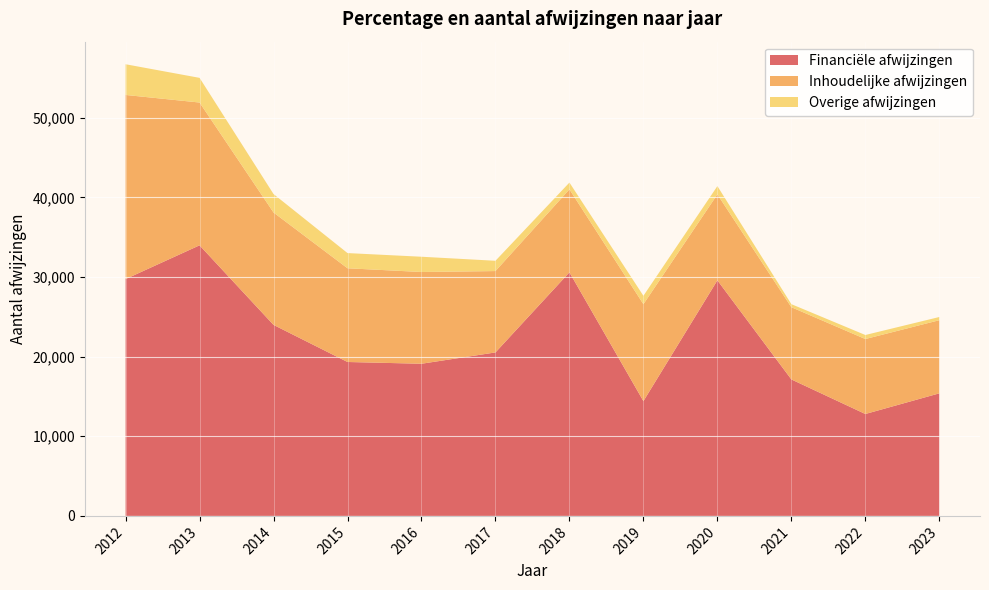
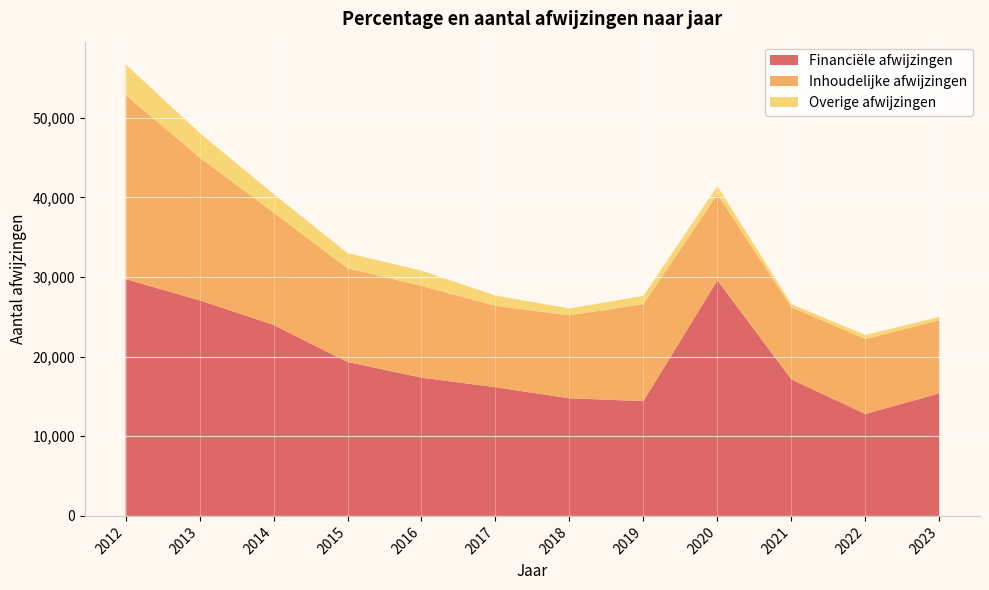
Financiële afwijzingen, 2013: 34,000 -> 27,000
Financiële afwijzingen, 2016: 19,000 -> 17,000
Financiële afwijzingen, 2017: 21,000 -> 16,000
Financiële afwijzingen, 2018: 31,000 -> 15,000
